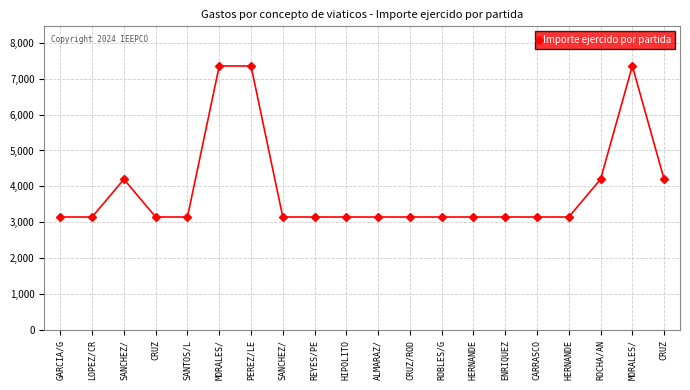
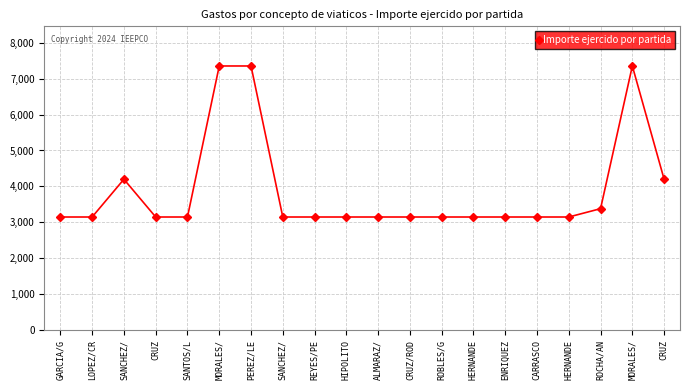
ROCHA/AN: 4,200 -> 3,400
